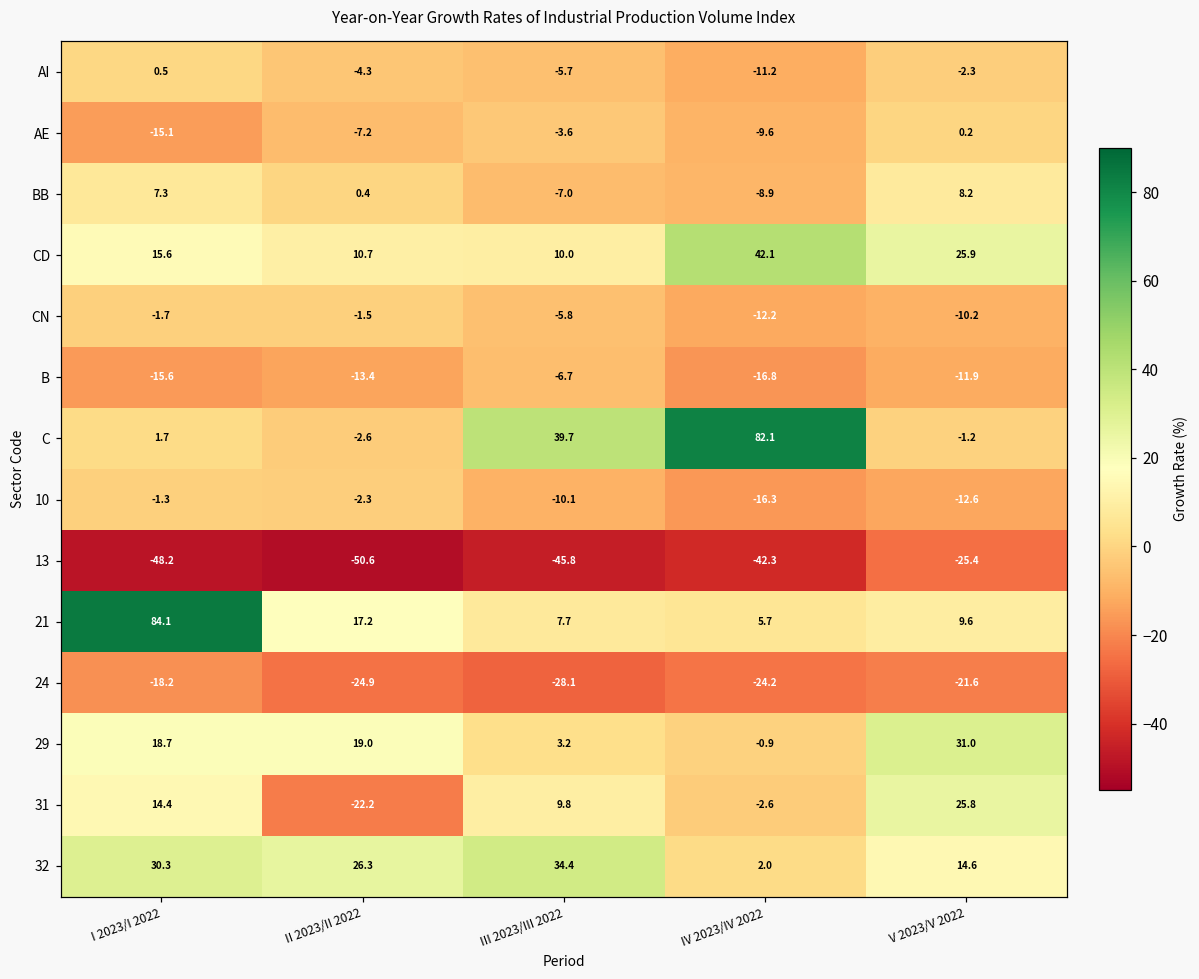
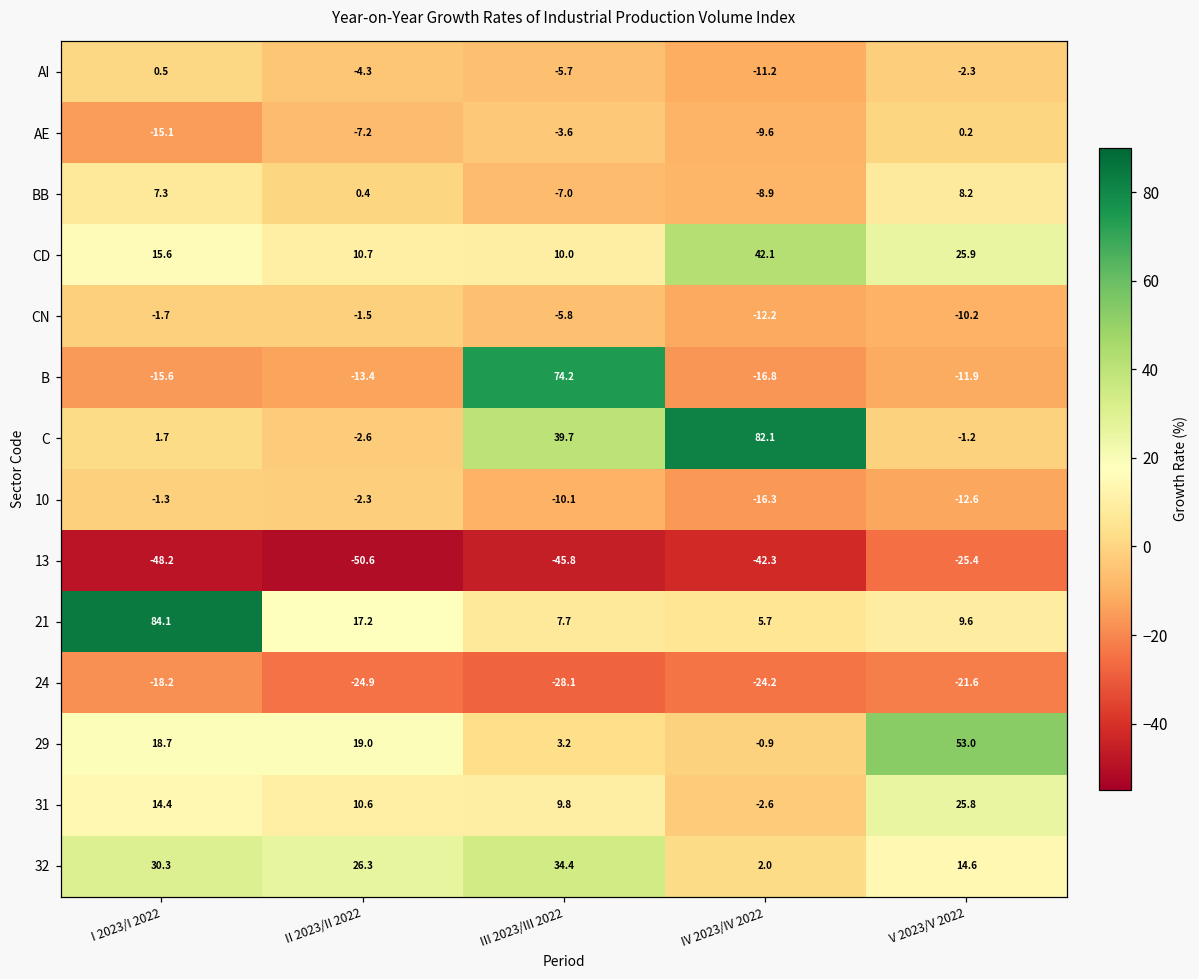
B, III 2023/III 2022: -6.7 -> 74.2
29, V 2023/V 2022: 31.0 -> 53.0
31, II 2023/II 2022: -22.2 -> 10.6
